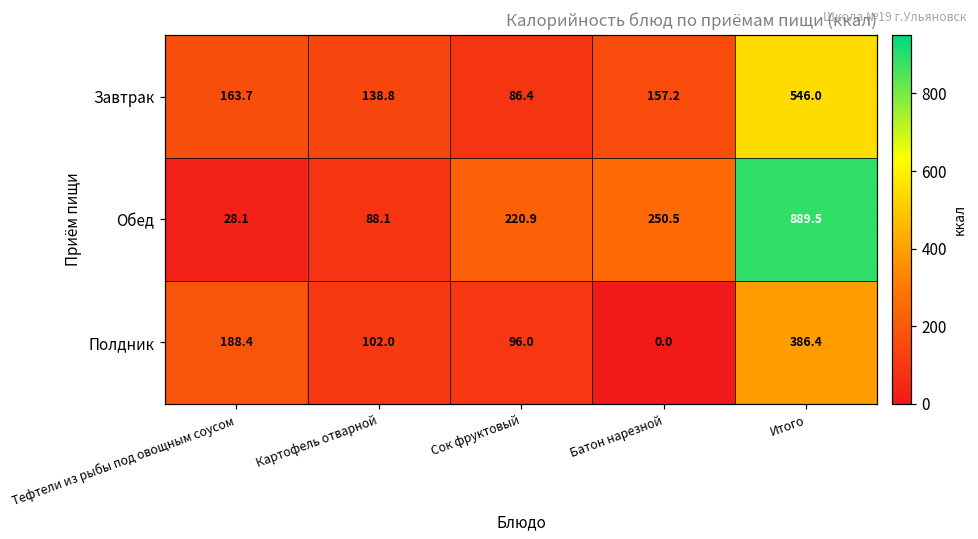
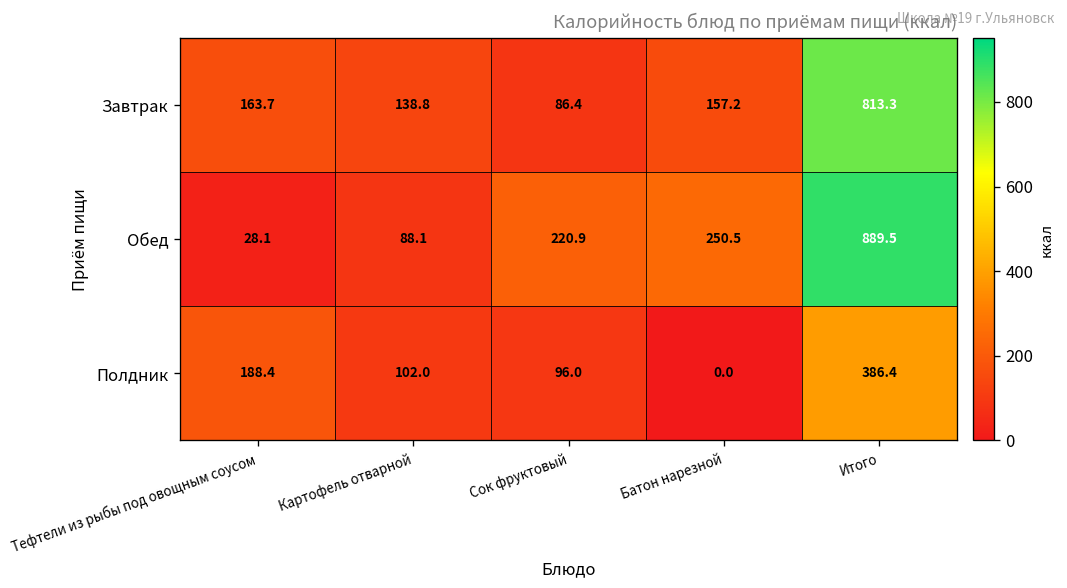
Завтрак, Итого: 546.0 -> 813.3
